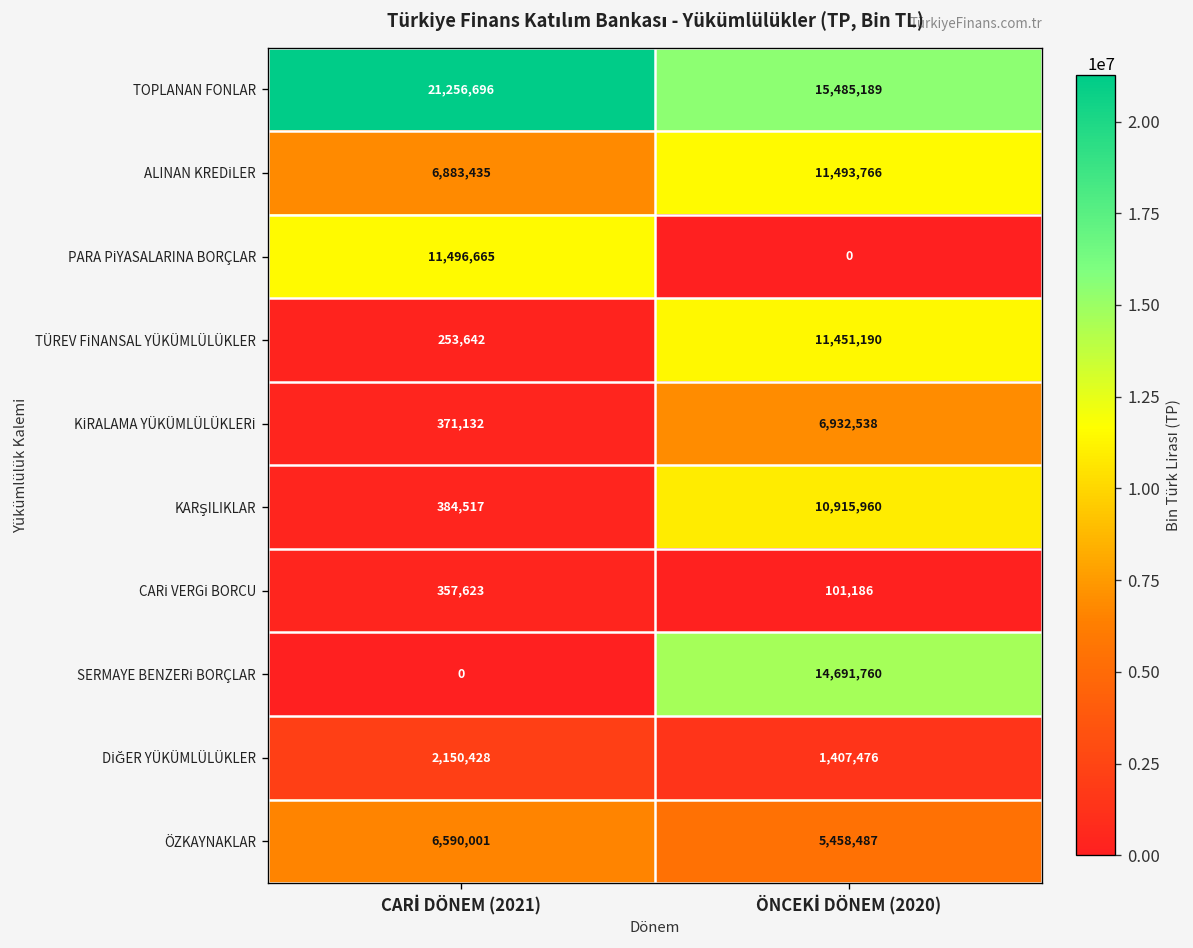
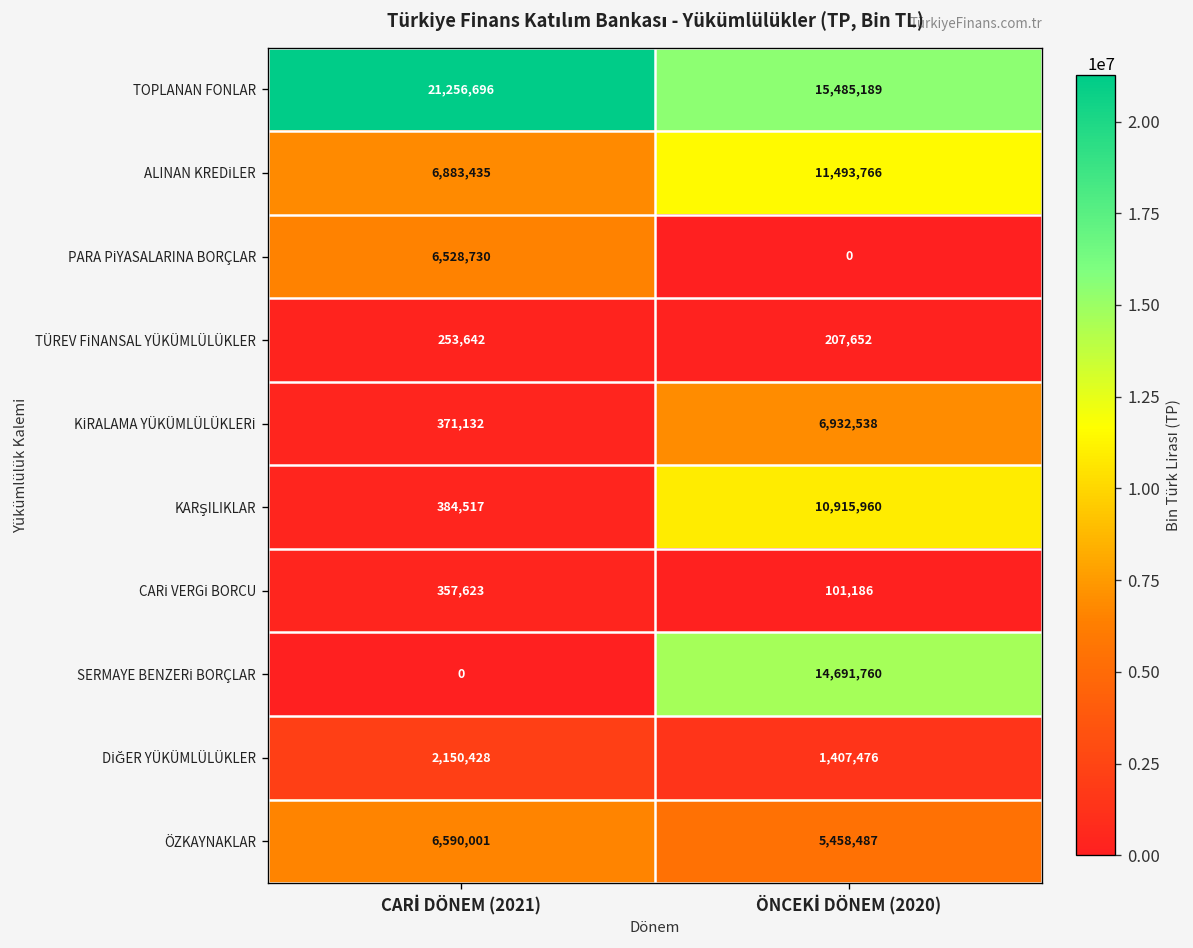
PARA PİYASALARINA BORÇLAR, CARİ DÖNEM (2021): 11,496,665 -> 6,528,730
TÜREV FİNANSAL YÜKÜMLÜLÜKLER, ÖNCEKİ DÖNEM (2020): 11,451,190 -> 207,652
